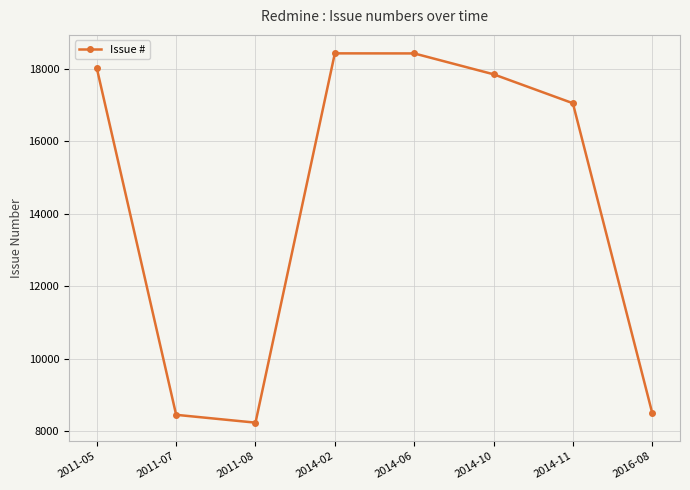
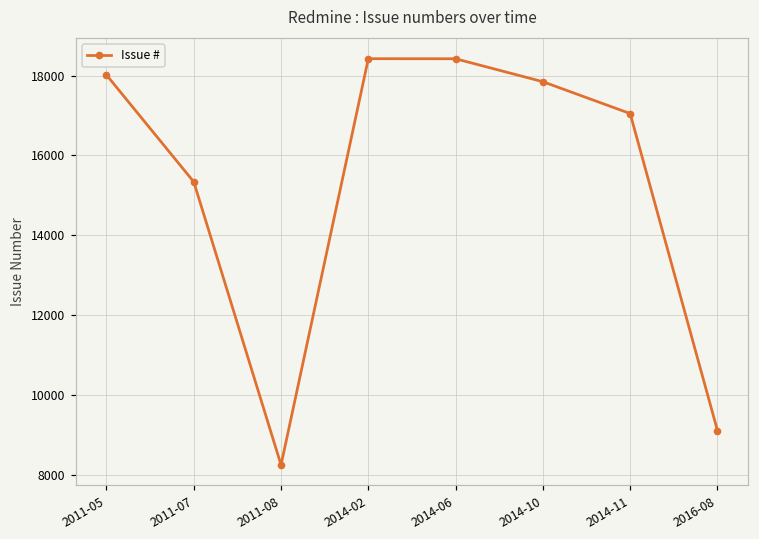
2011-07: 8500 -> 15300
2016-08: 8500 -> 9100
